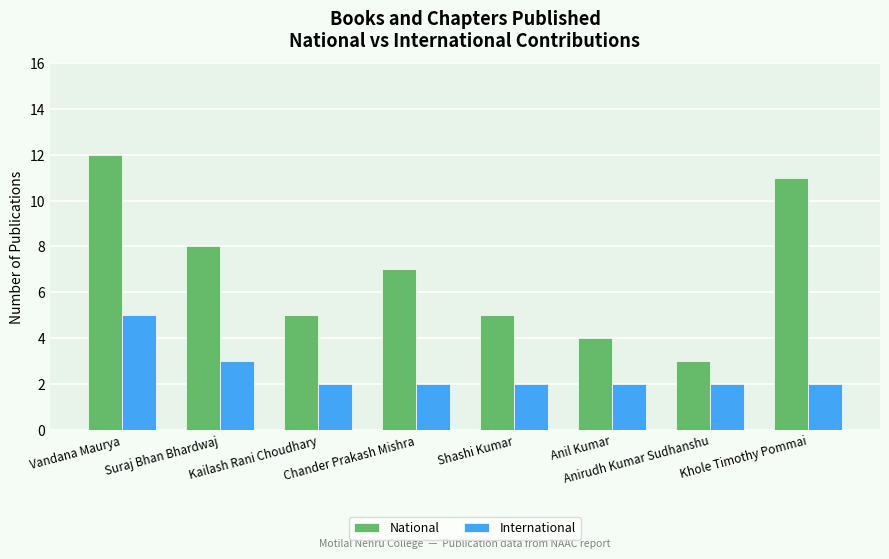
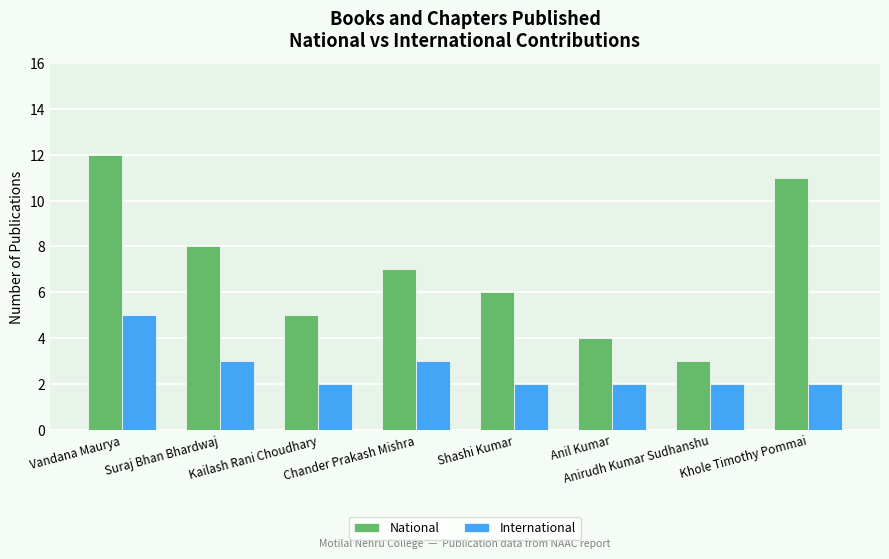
International, Chander Prakash Mishra: 2 -> 3
National, Shashi Kumar: 5 -> 6
